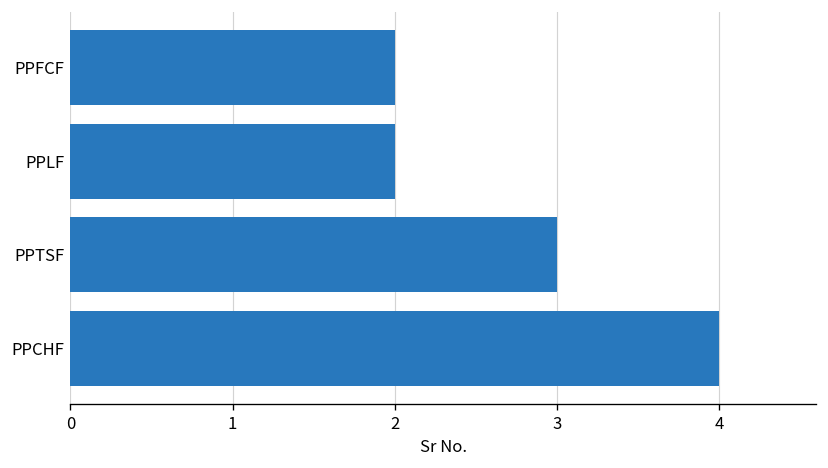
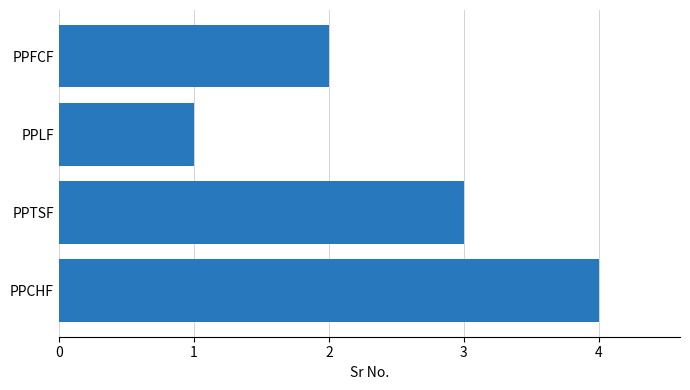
PPLF: 2 -> 1
